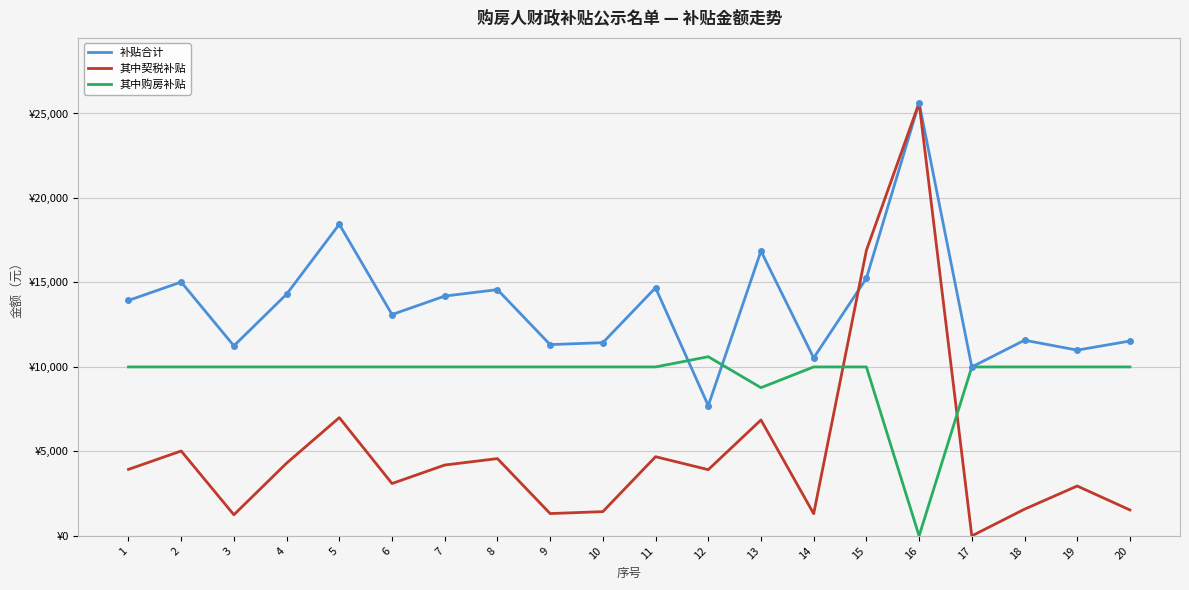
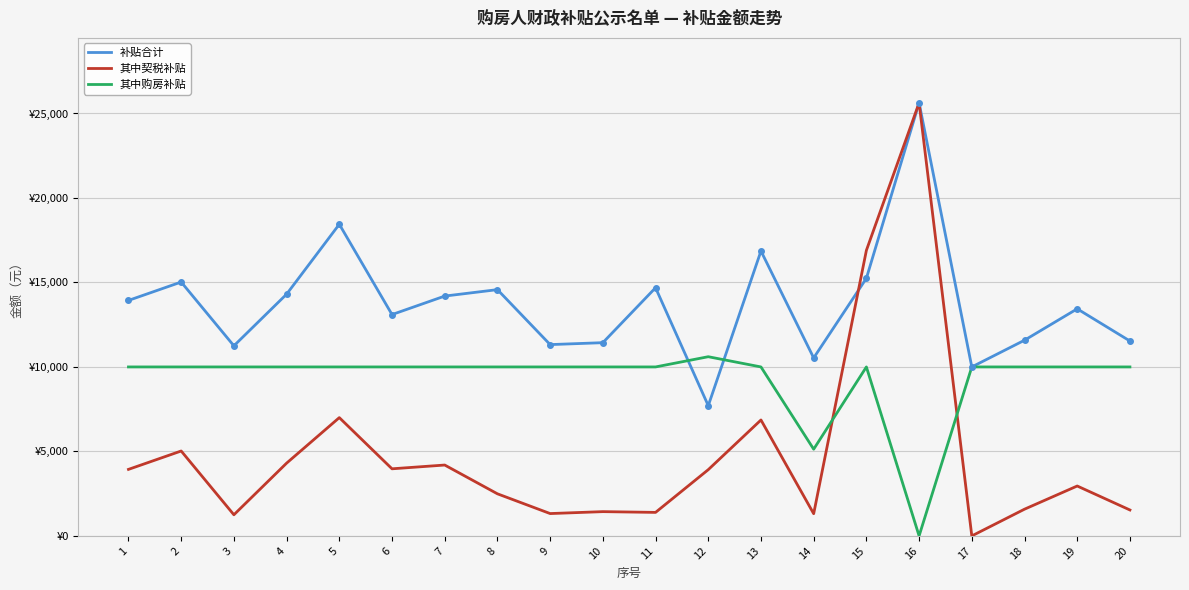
其中契税补贴, 6: ¥3,100 -> ¥4,000
其中契税补贴, 8: ¥4,600 -> ¥2,500
其中契税补贴, 11: ¥4,700 -> ¥1,400
其中购房补贴, 13: ¥8,800 -> ¥10,000
其中购房补贴, 14: ¥10,000 -> ¥5,100
补贴合计, 19: ¥11,000 -> ¥13,400
